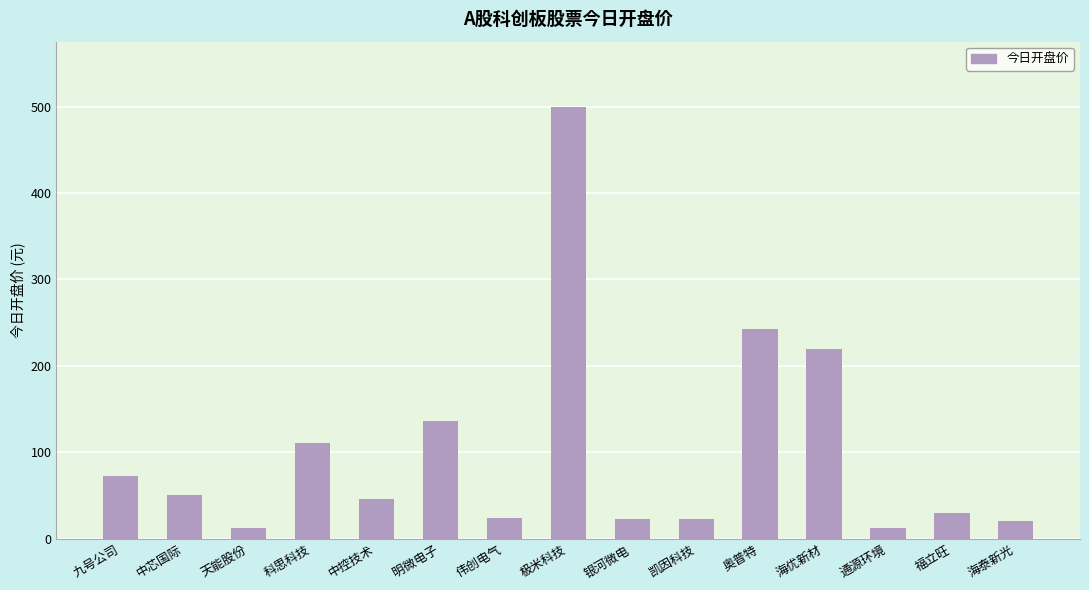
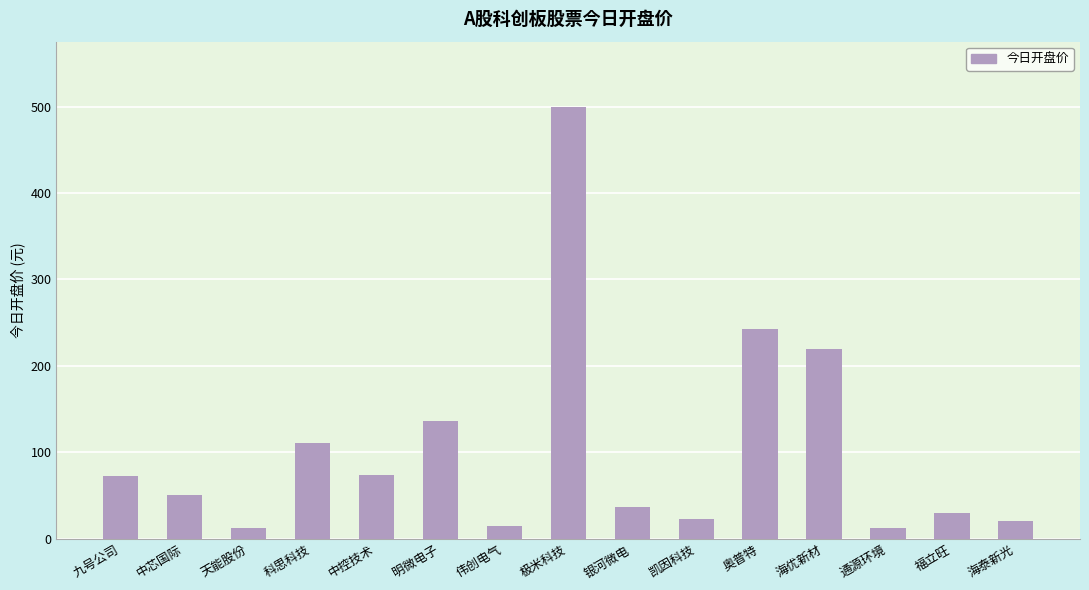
中控技术: 50 -> 70
伟创电气: 25 -> 15
银河微电: 20 -> 40
